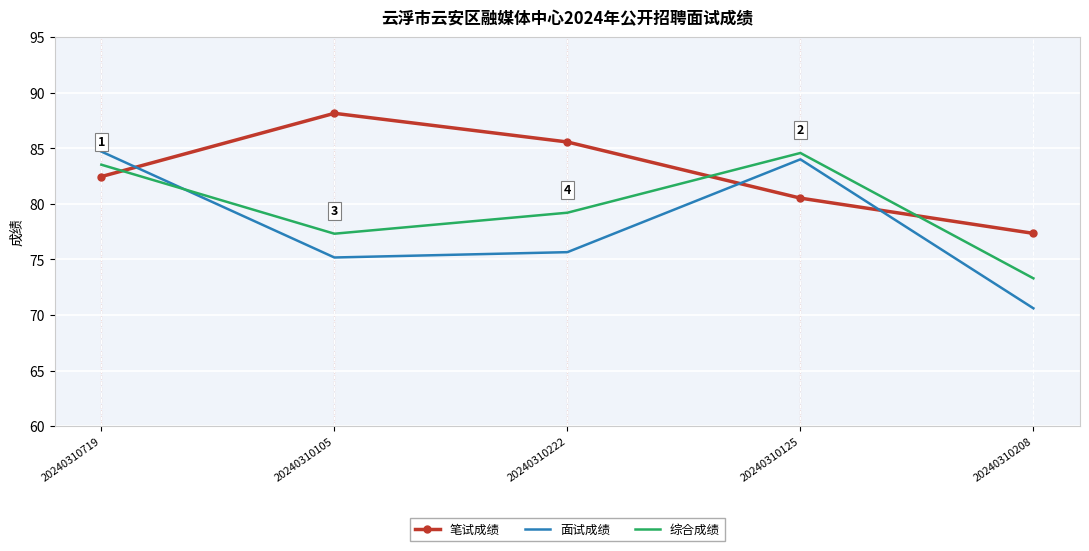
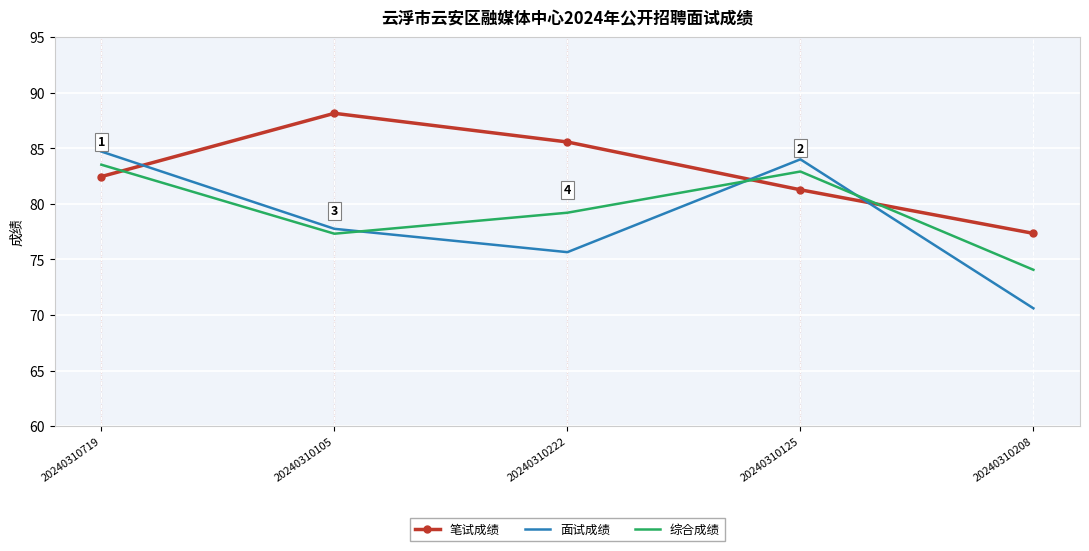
面试成绩, 20240310105: 75.2 -> 77.8
笔试成绩, 20240310125: 80.5 -> 81.3
综合成绩, 20240310125: 84.6 -> 82.9
综合成绩, 20240310208: 73.3 -> 74.1
